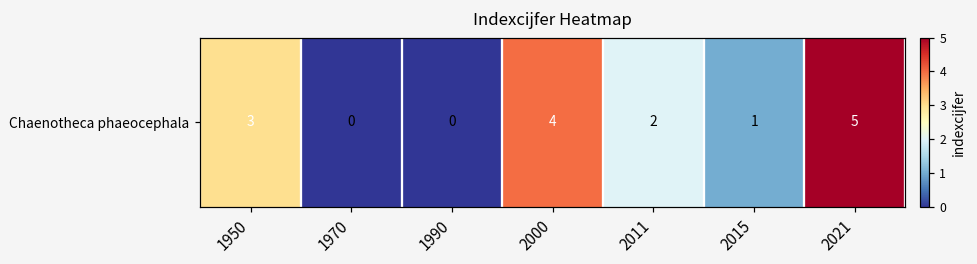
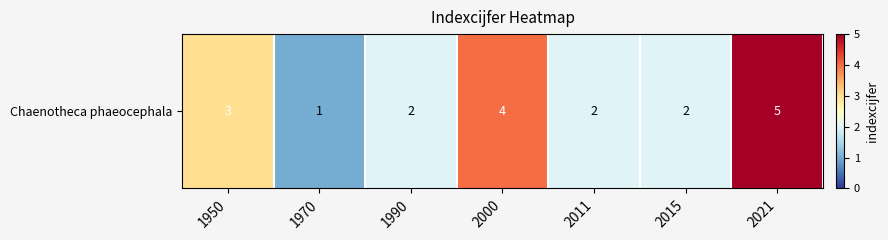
Chaenotheca phaeocephala, 1970: 0 -> 1
Chaenotheca phaeocephala, 1990: 0 -> 2
Chaenotheca phaeocephala, 2015: 1 -> 2
